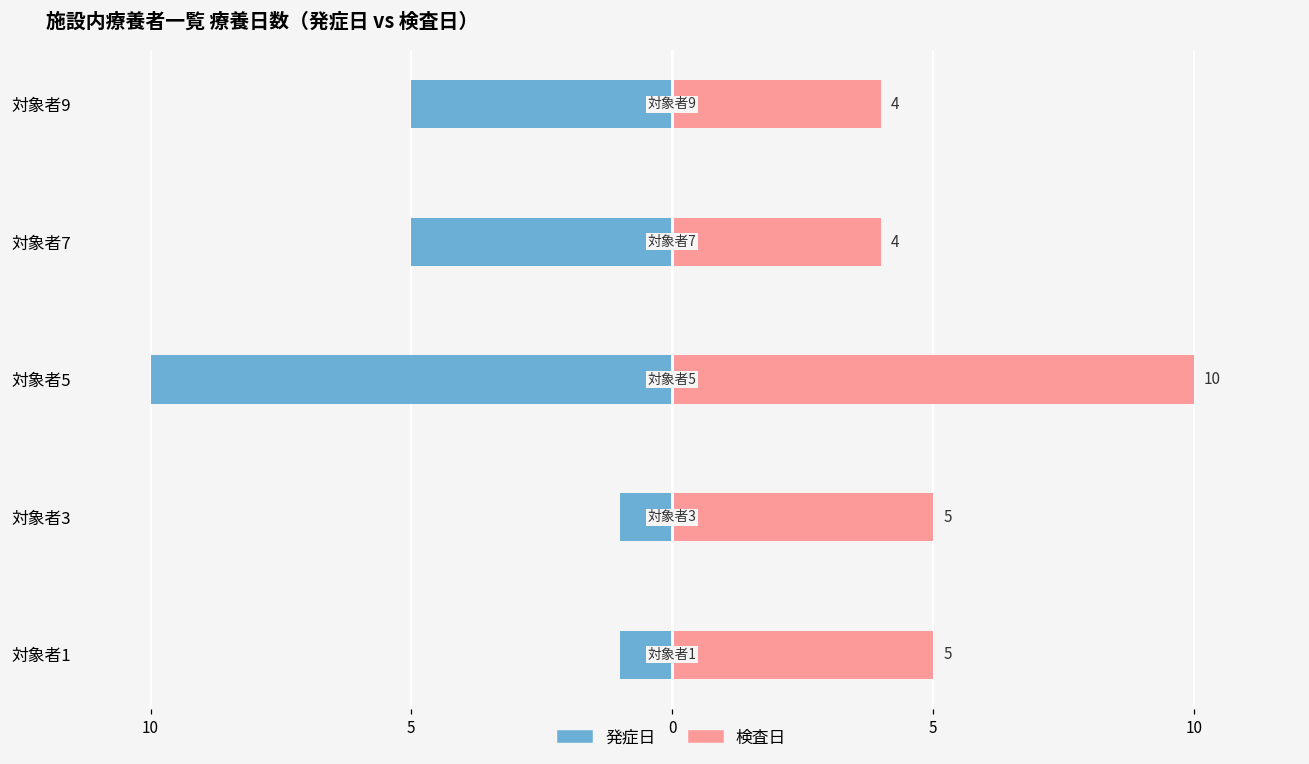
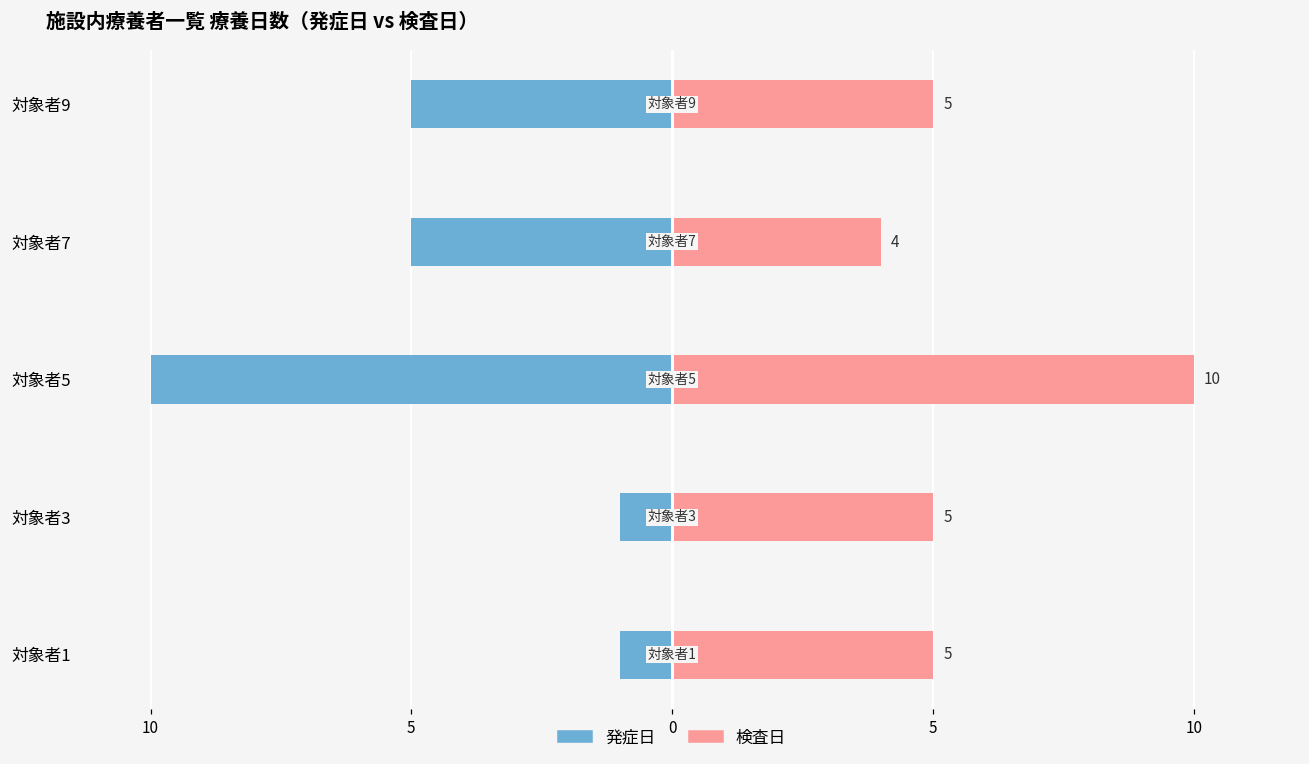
検査日, 対象者9: 4 -> 5
